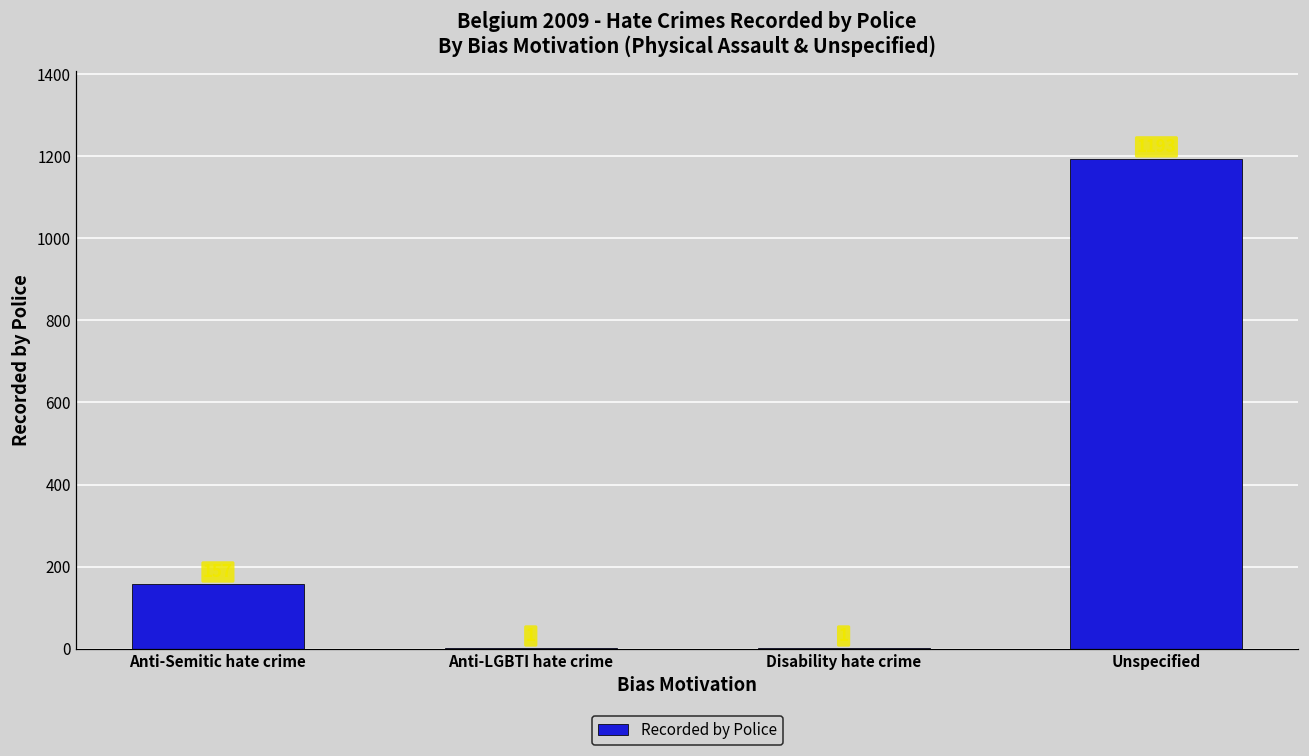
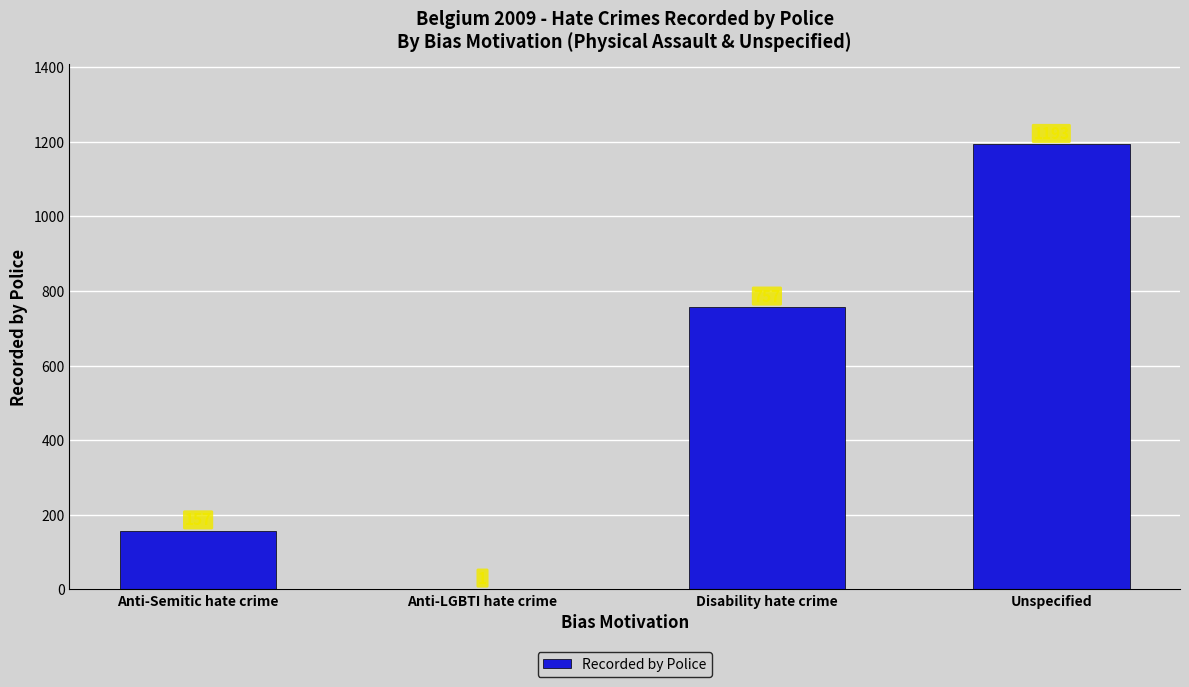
Disability hate crime: 0 -> 760
